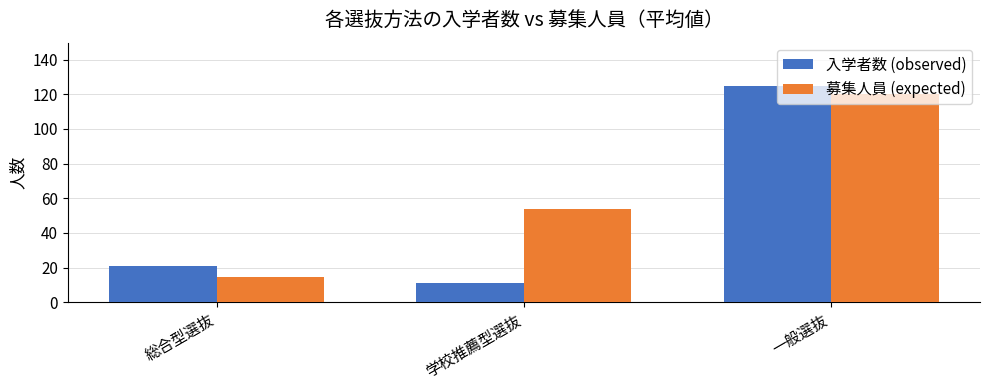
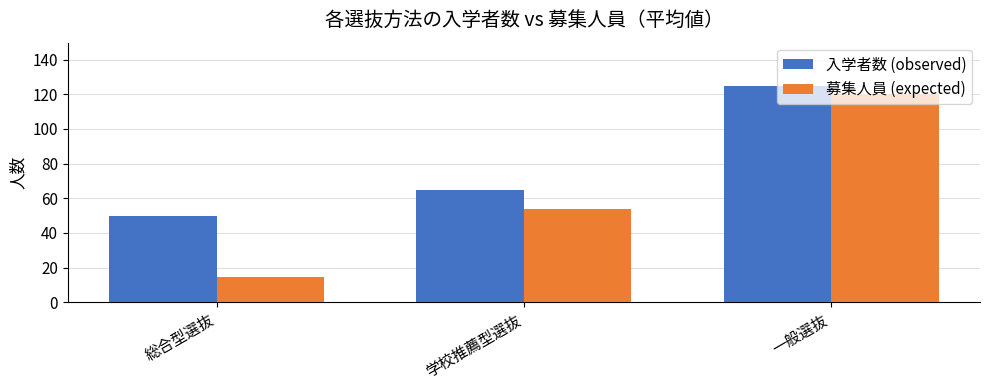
入学者数 (observed), 総合型選抜: 21 -> 50
入学者数 (observed), 学校推薦型選抜: 11 -> 65
